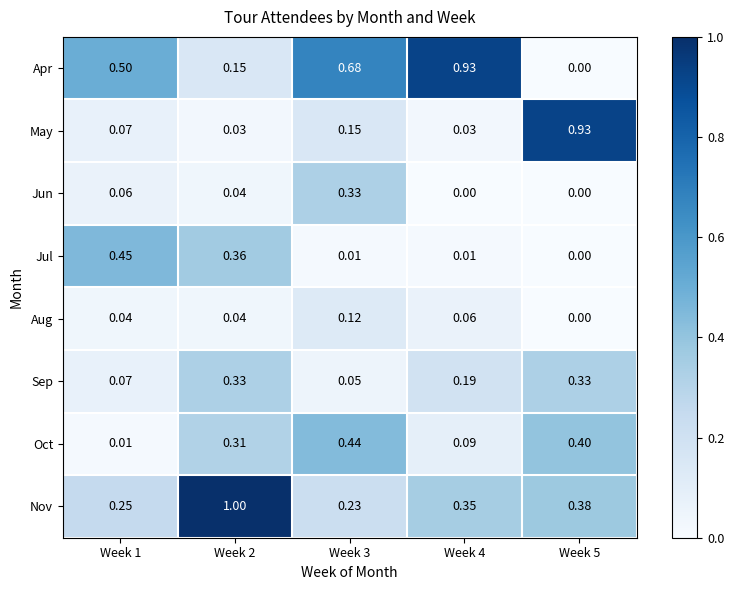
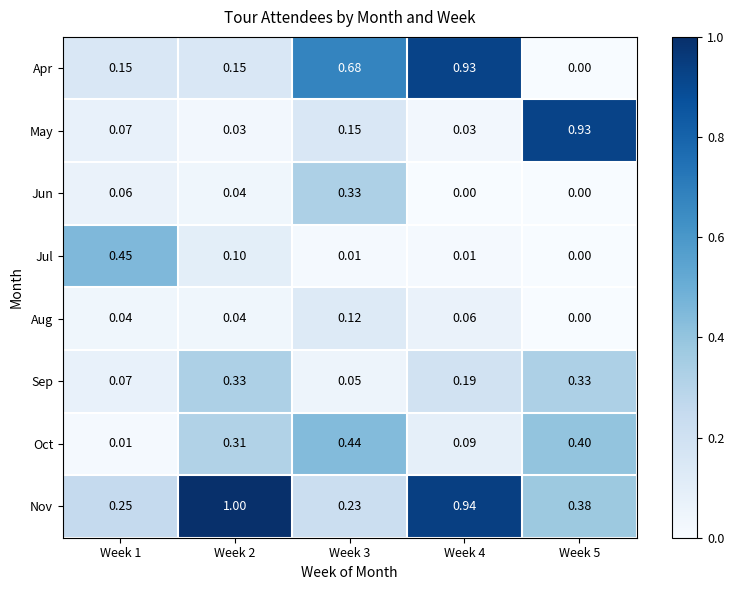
Apr, Week 1: 0.50 -> 0.15
Jul, Week 2: 0.36 -> 0.10
Nov, Week 4: 0.35 -> 0.94
